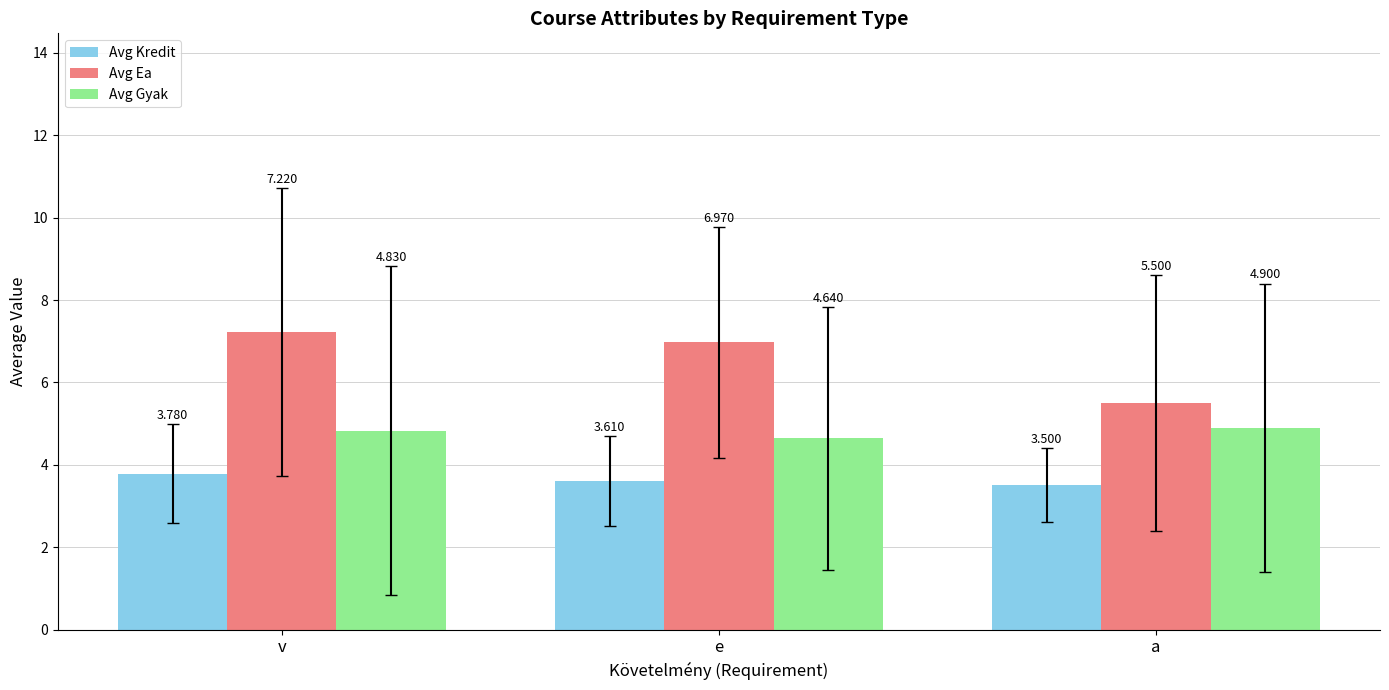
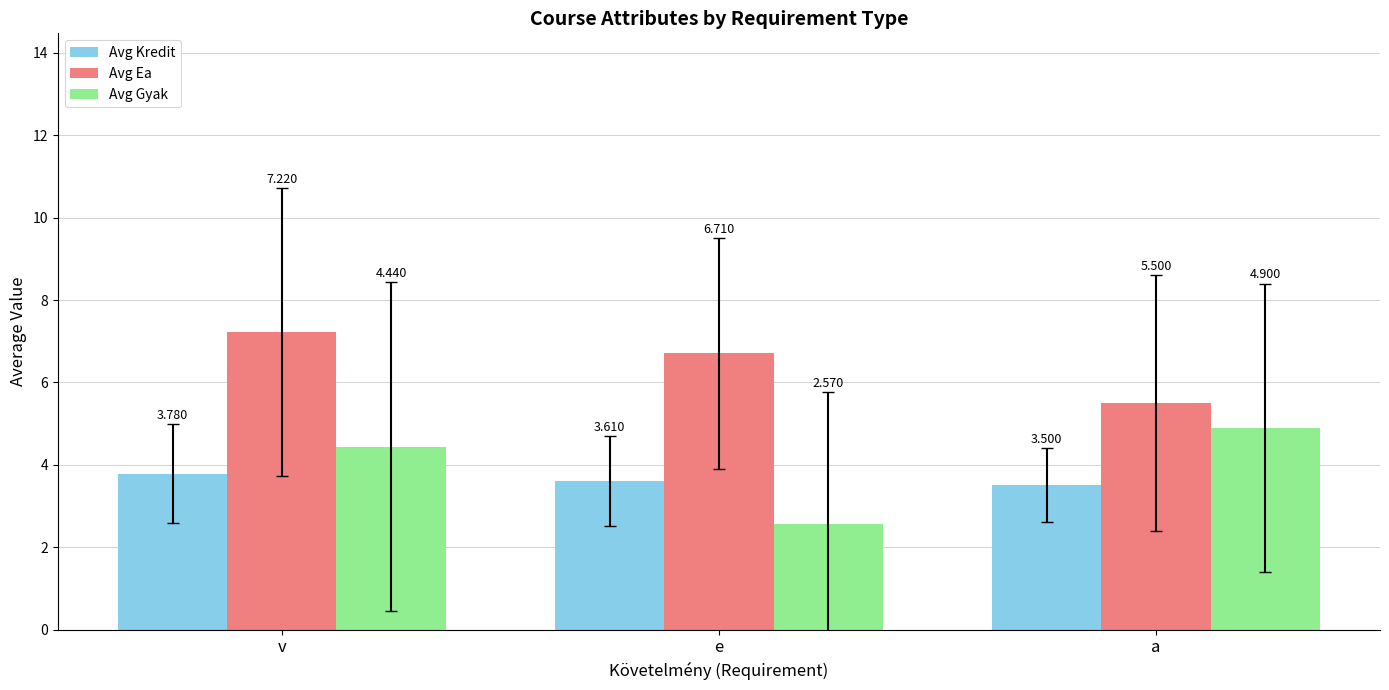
Avg Gyak, v: 4.830 -> 4.440
Avg Ea, e: 6.970 -> 6.710
Avg Gyak, e: 4.640 -> 2.570
